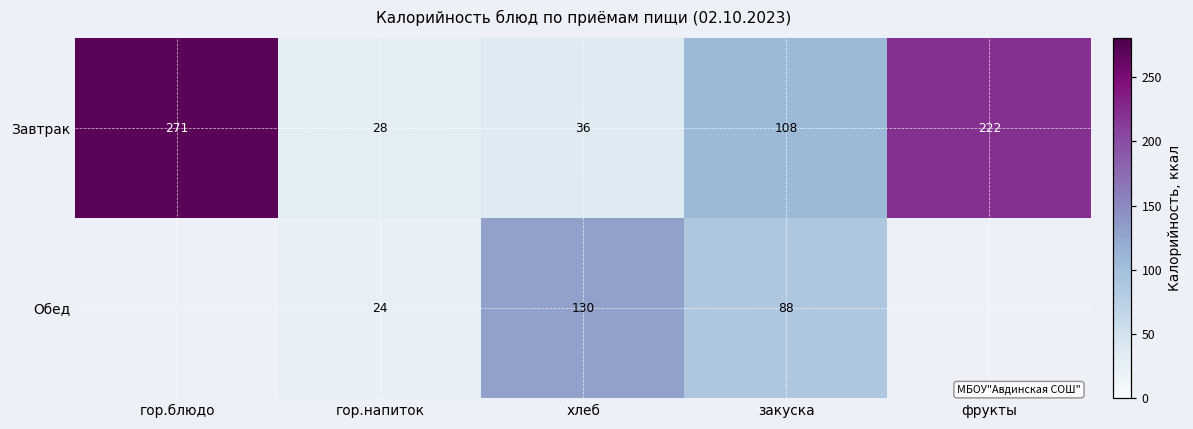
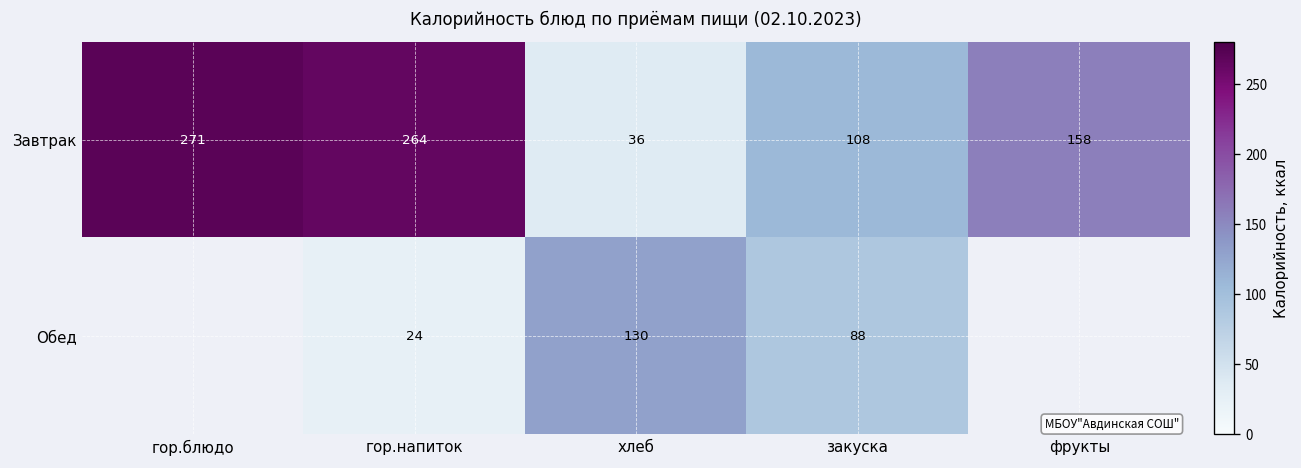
Завтрак, гор.напиток: 28 -> 264
Завтрак, фрукты: 222 -> 158
